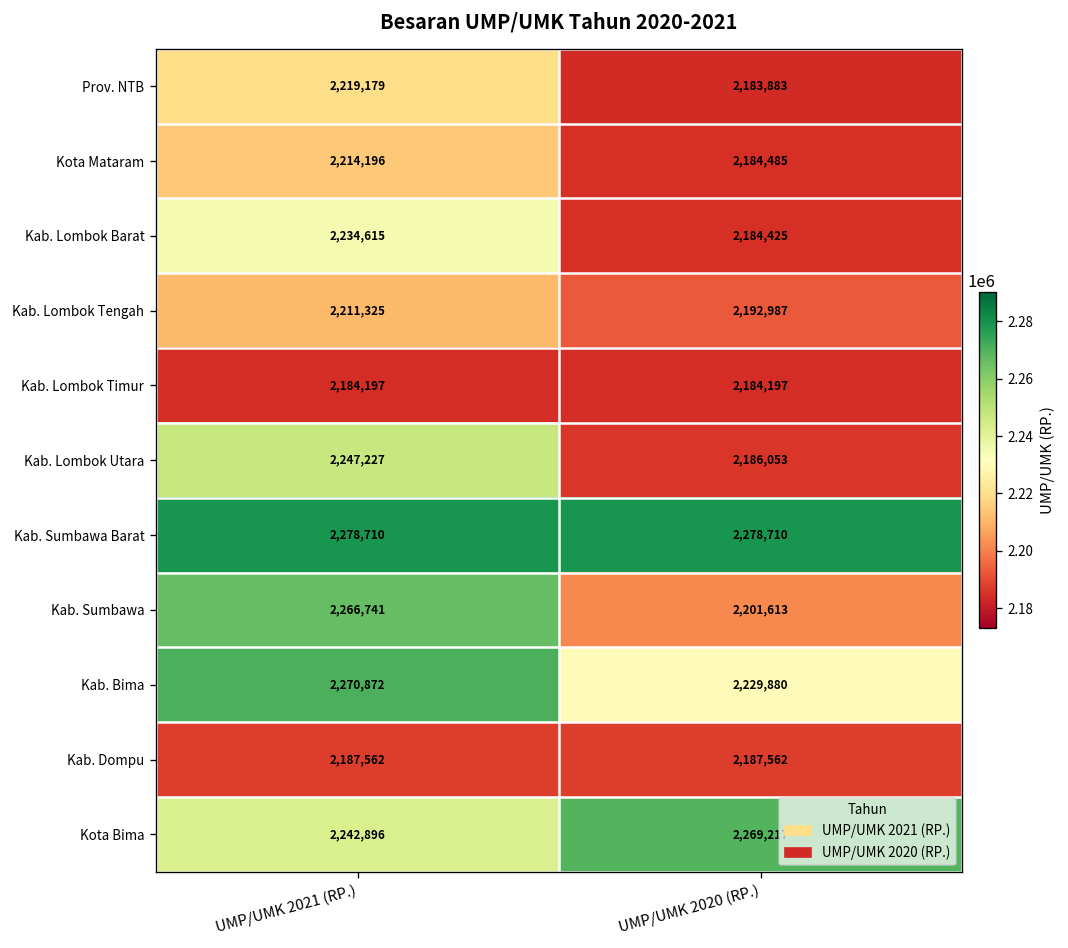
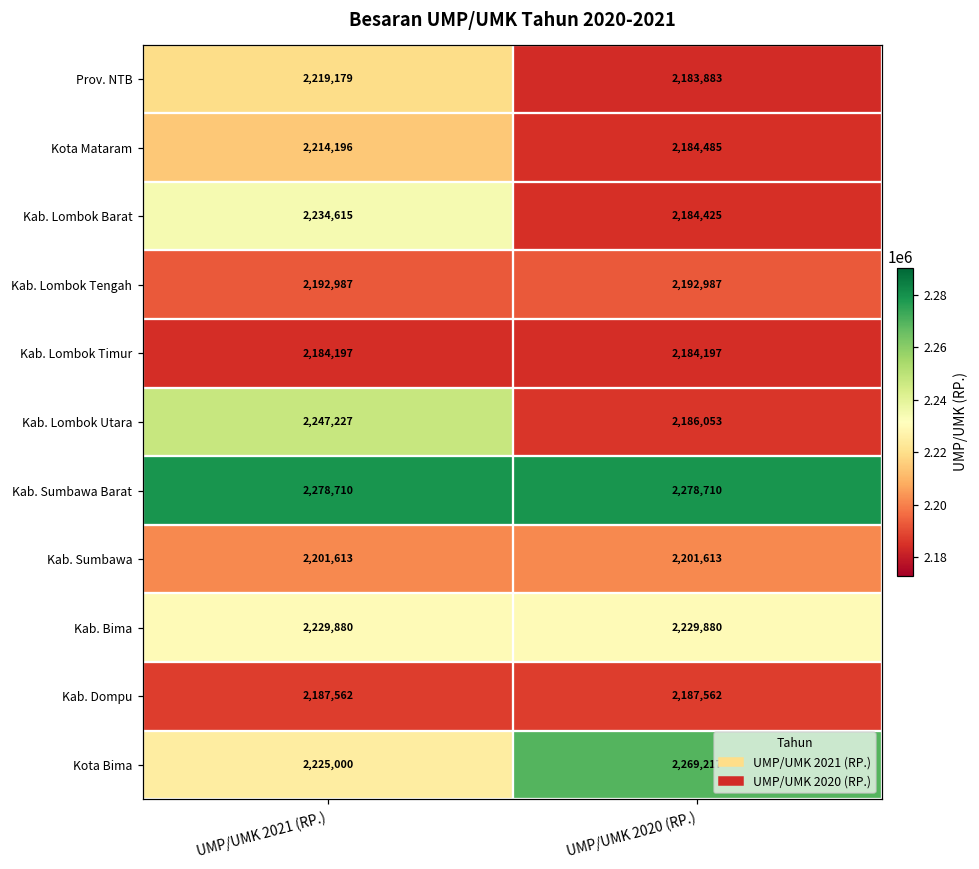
Kab. Lombok Tengah, UMP/UMK 2021 (RP.): 2,211,325 -> 2,192,987
Kab. Sumbawa, UMP/UMK 2021 (RP.): 2,266,741 -> 2,201,613
Kab. Bima, UMP/UMK 2021 (RP.): 2,270,872 -> 2,229,880
Kota Bima, UMP/UMK 2021 (RP.): 2,242,896 -> 2,225,000
